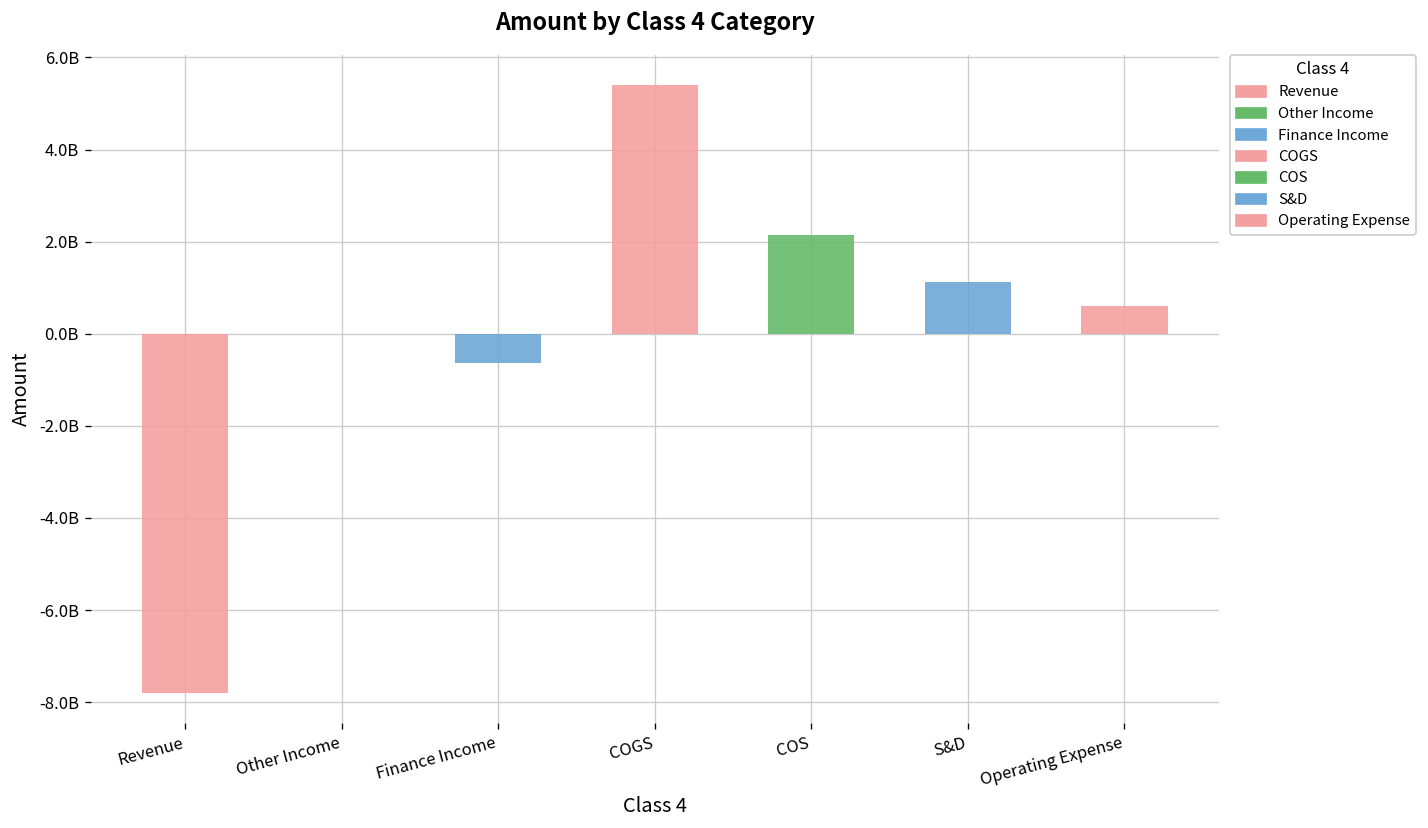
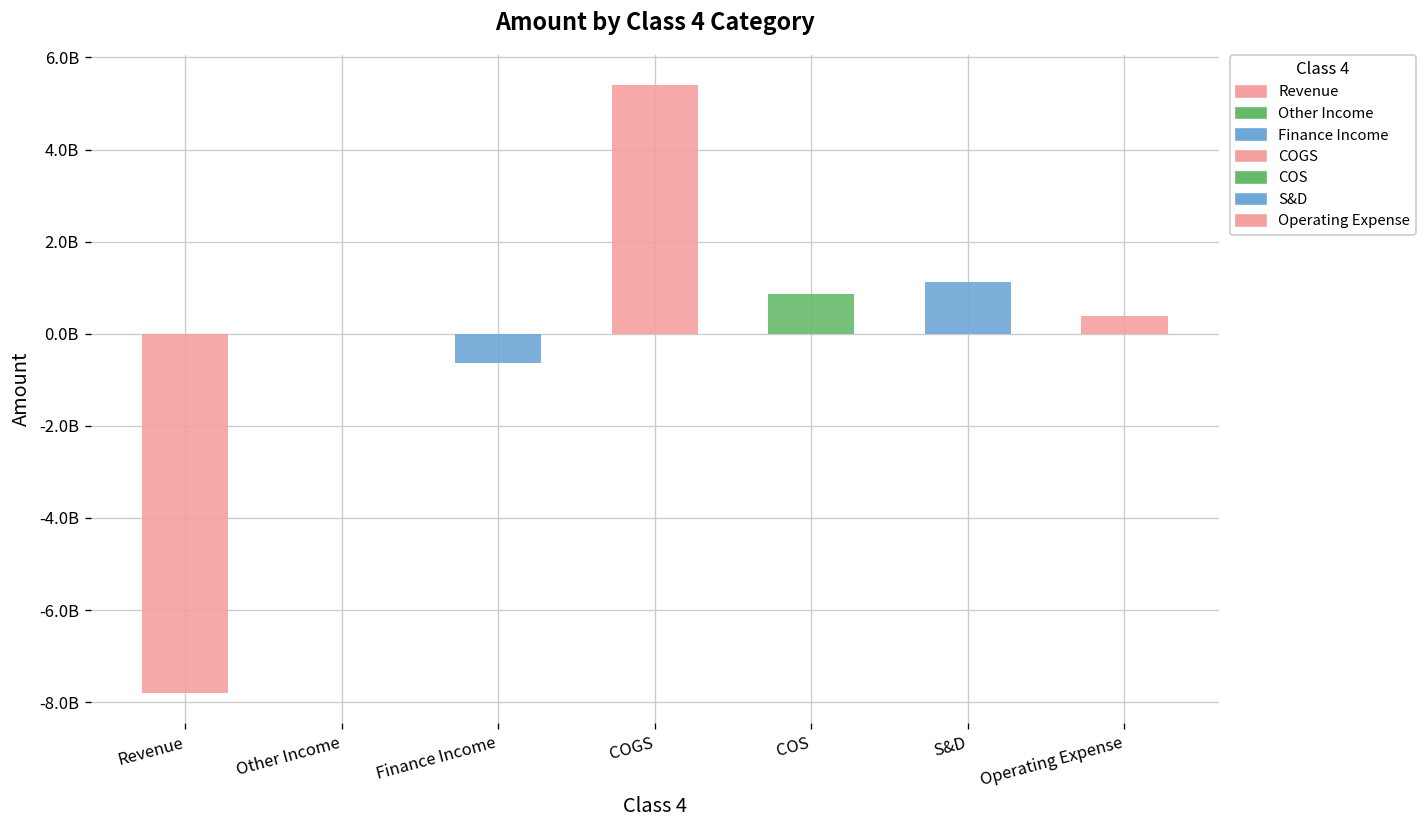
COS: 2100000000 -> 900000000
Operating Expense: 600000000 -> 400000000
